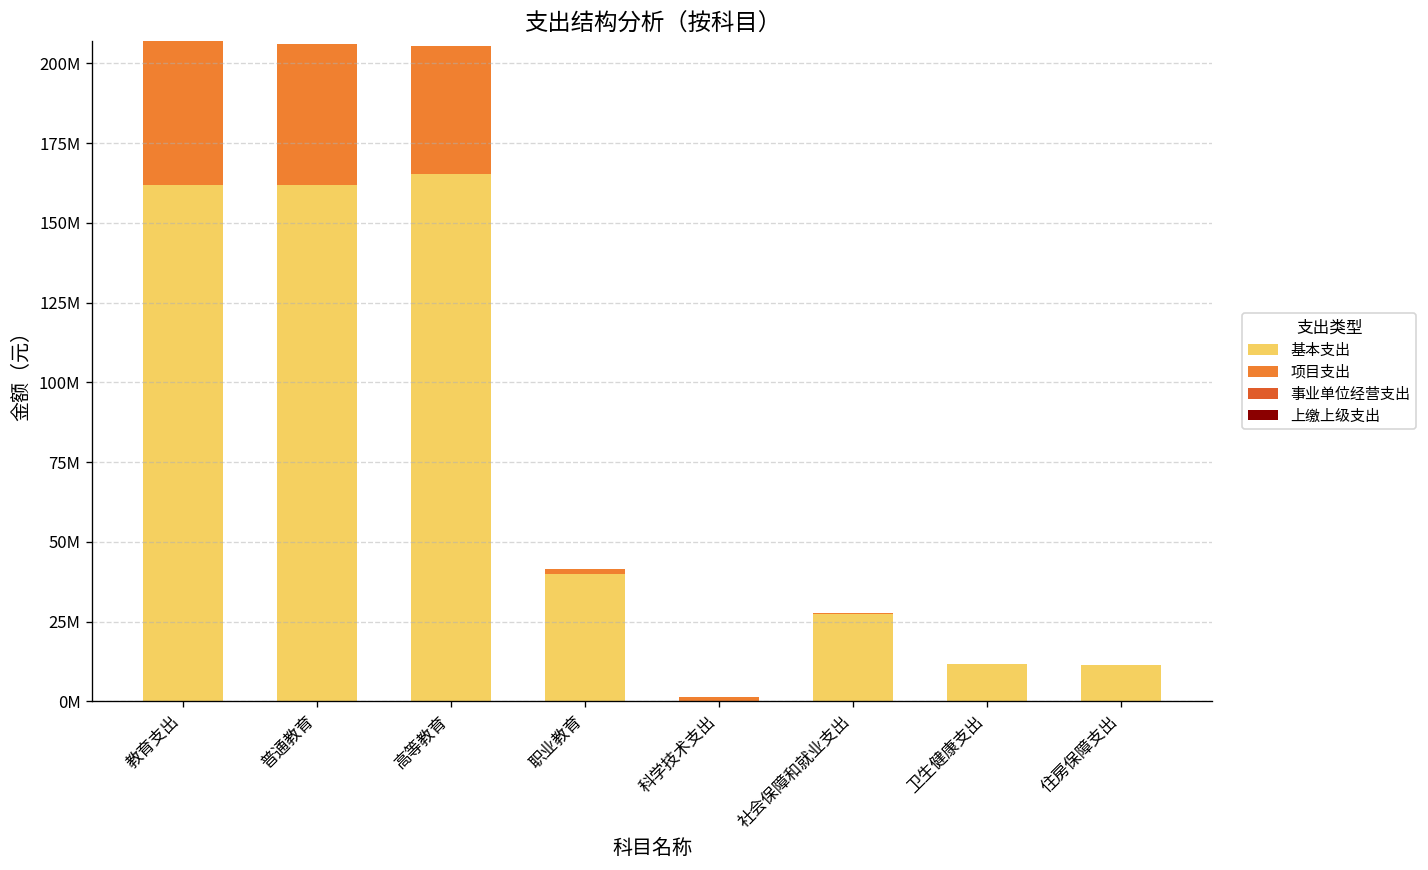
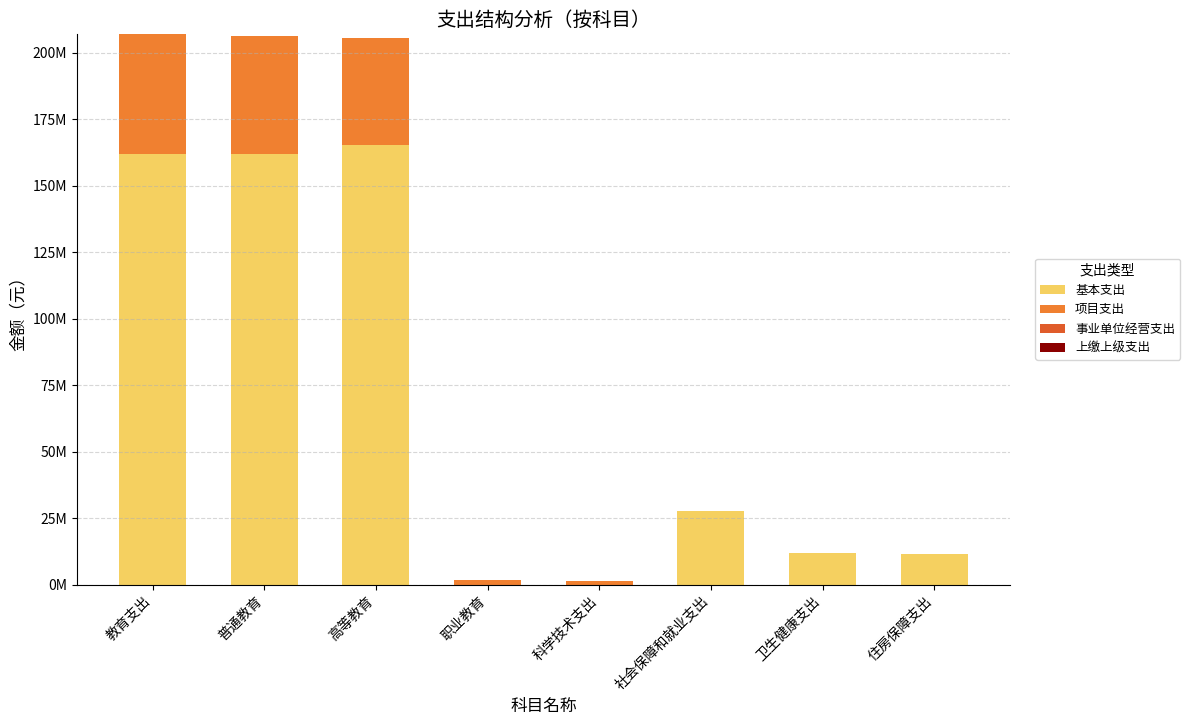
基本支出, 职业教育: 40000000 -> 0
